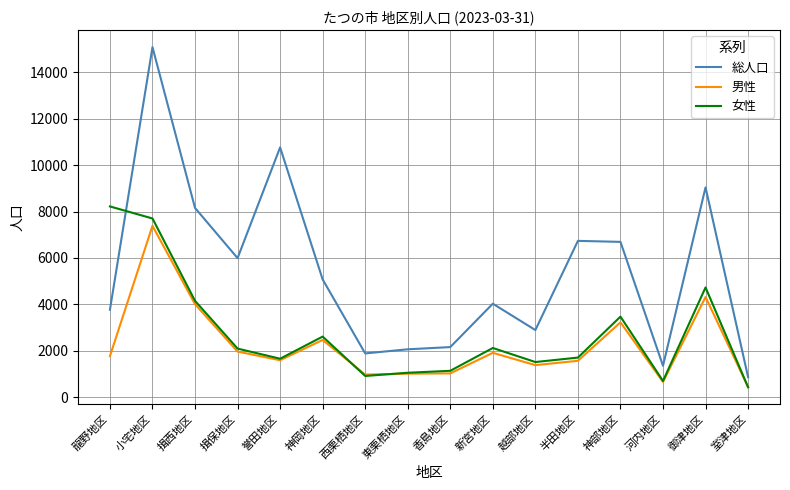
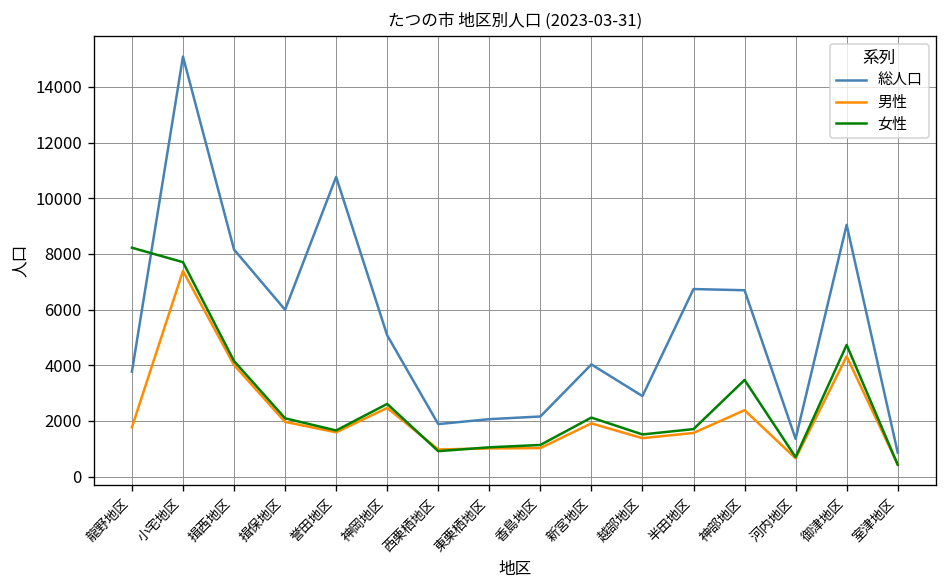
男性, 神部地区: 3200 -> 2400
